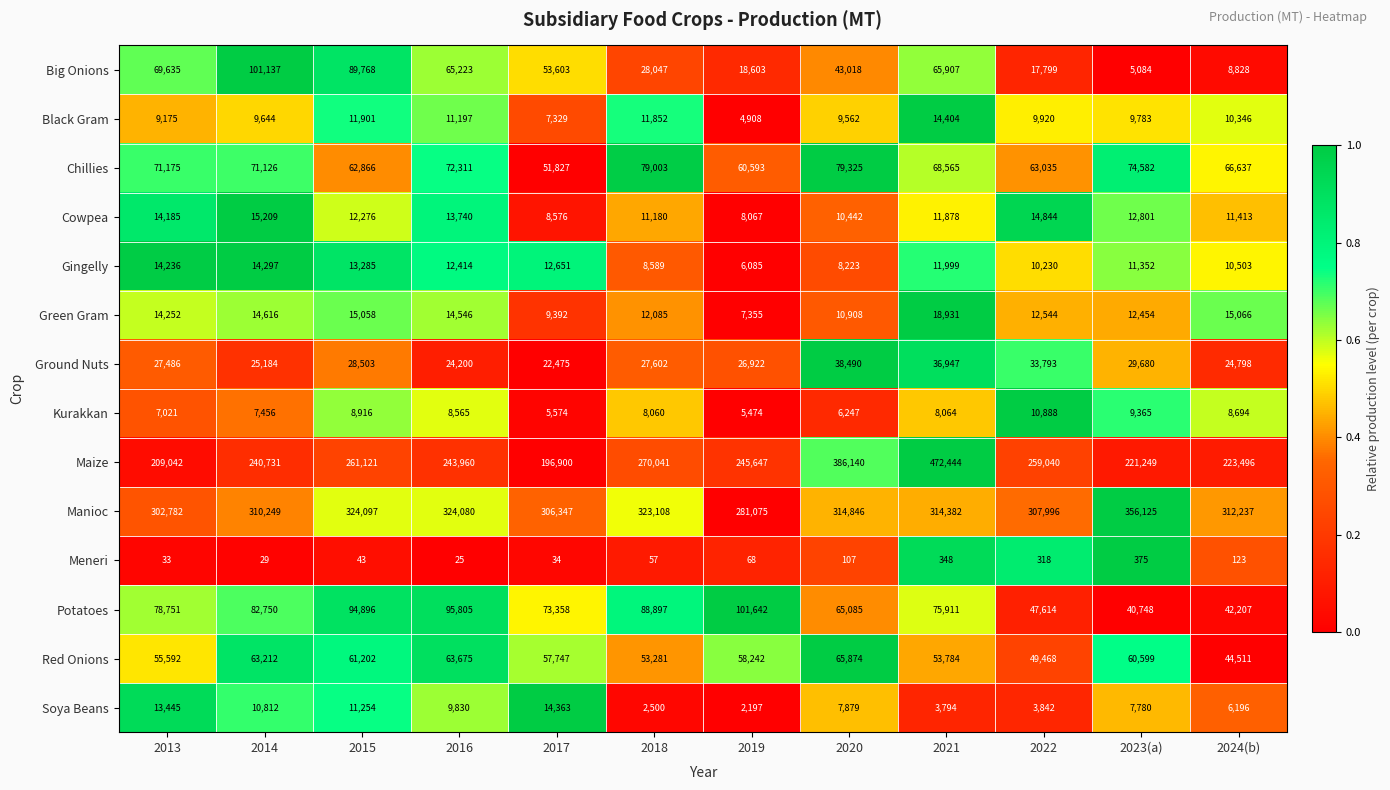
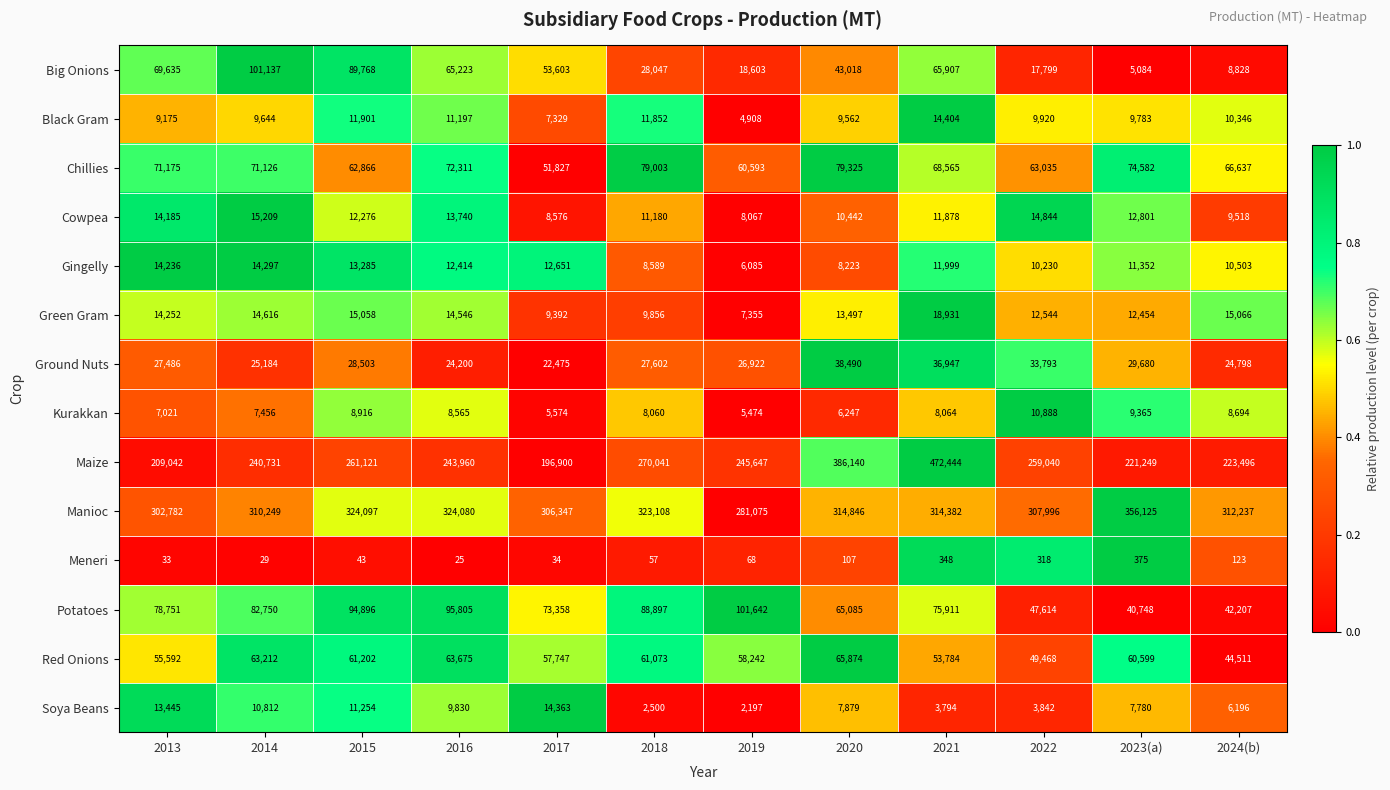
Cowpea, 2024(b): 11,413 -> 9,518
Green Gram, 2018: 12,085 -> 9,856
Green Gram, 2020: 10,908 -> 13,497
Red Onions, 2018: 53,281 -> 61,073
